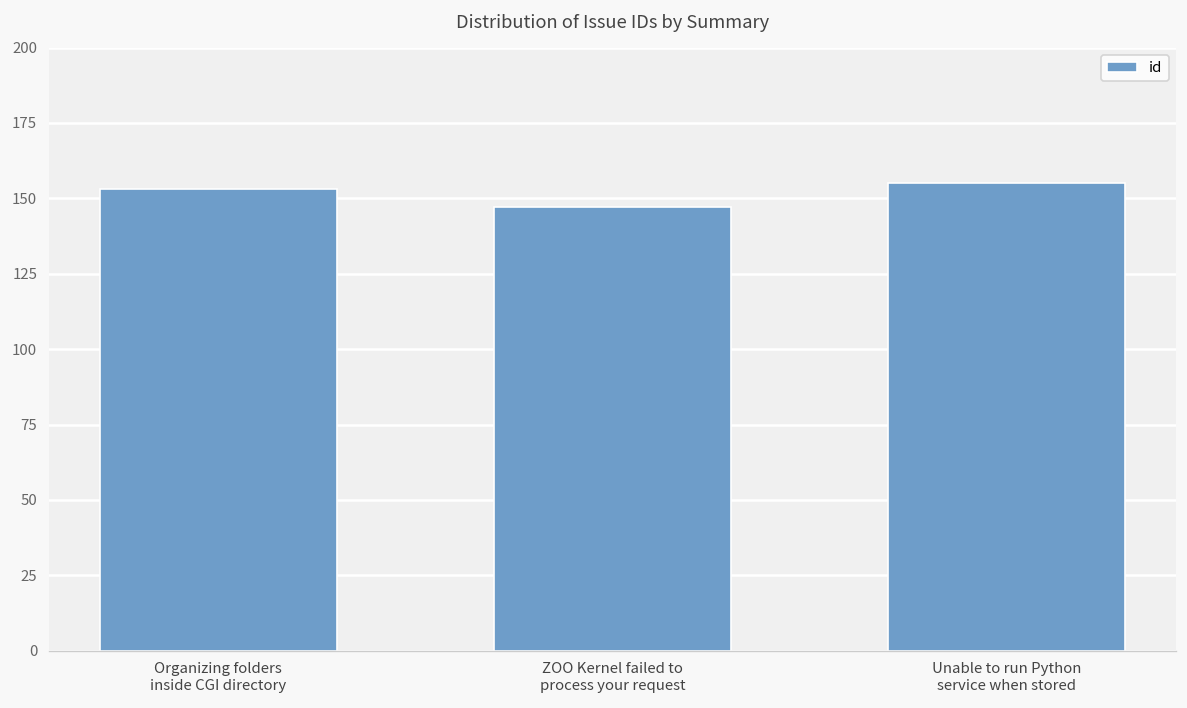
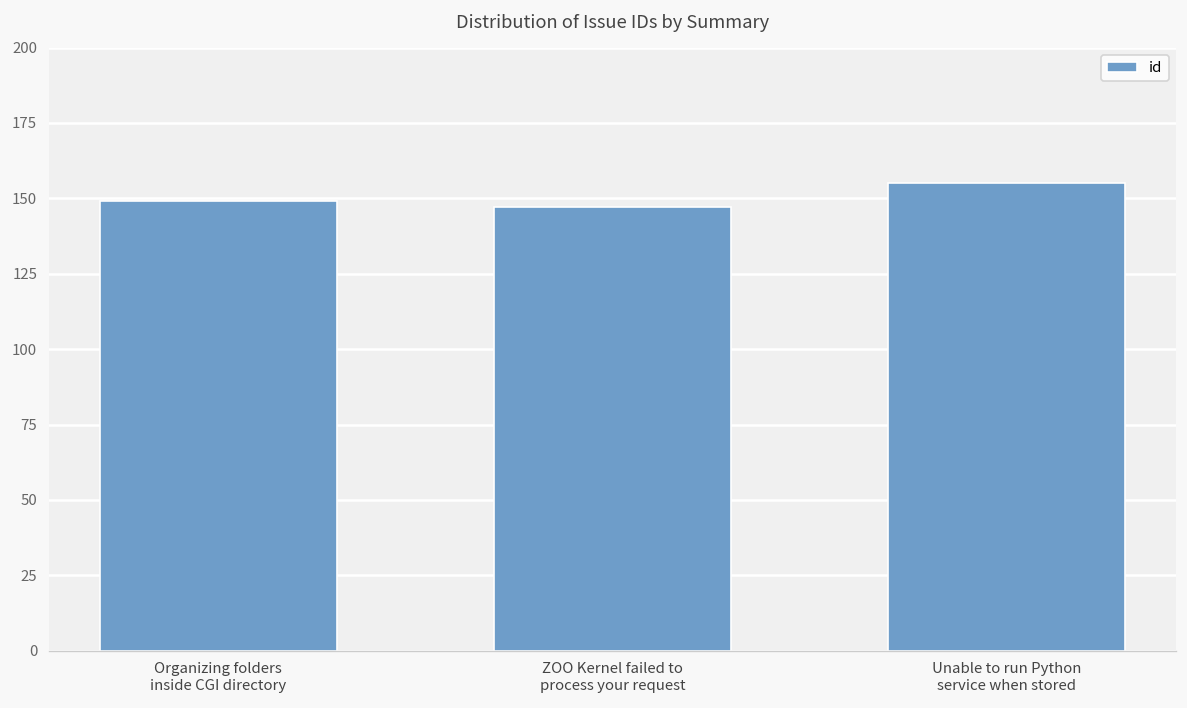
Organizing folders inside CGI directory: 153 -> 149
